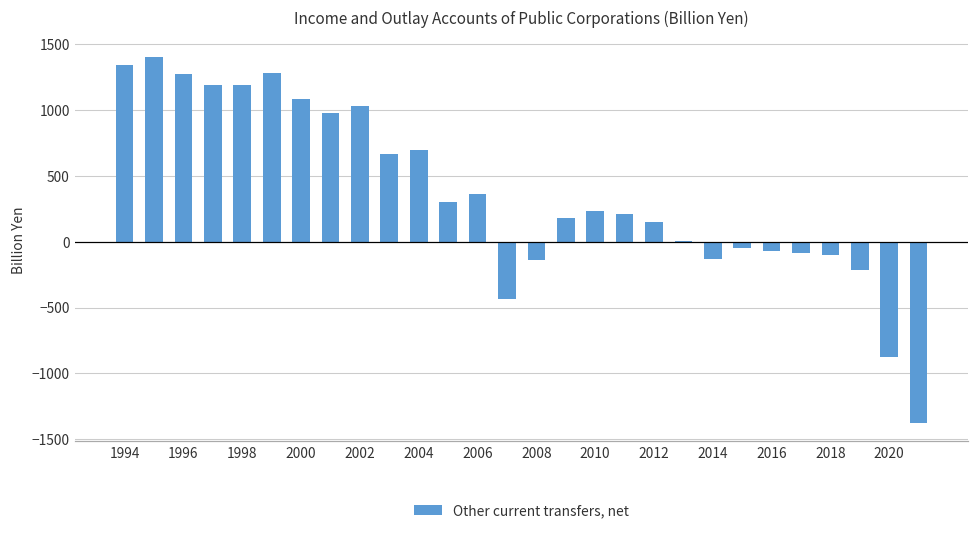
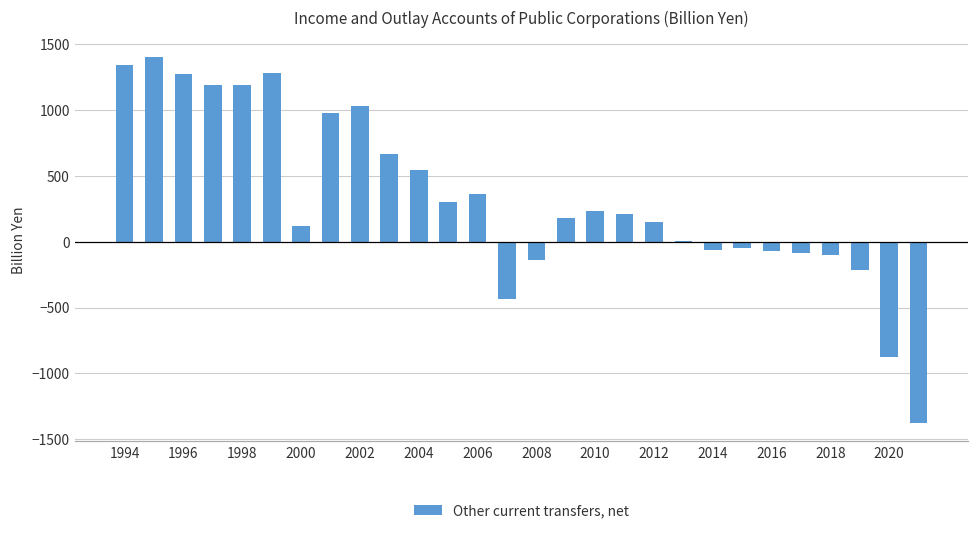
2000: 1090 -> 120
2004: 690 -> 550
2014: -130 -> -60
